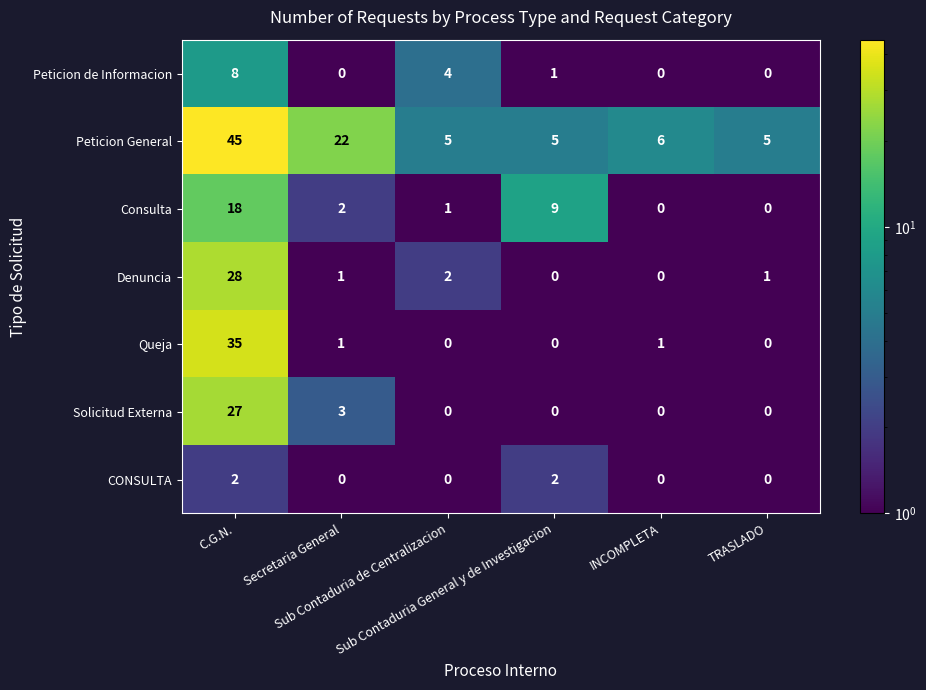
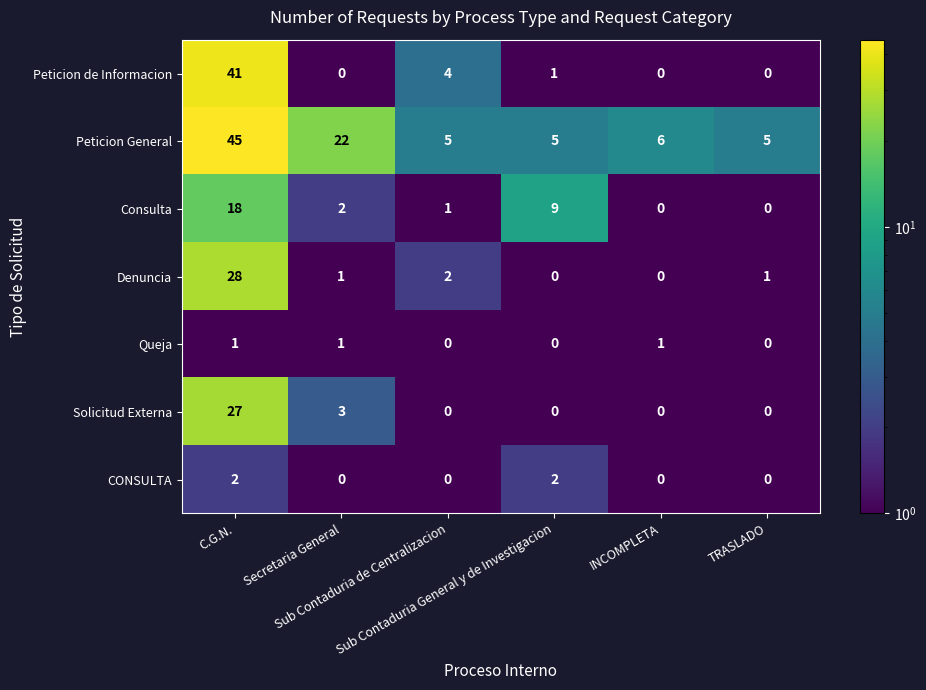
Peticion de Informacion, C.G.N.: 8 -> 41
Queja, C.G.N.: 35 -> 1
